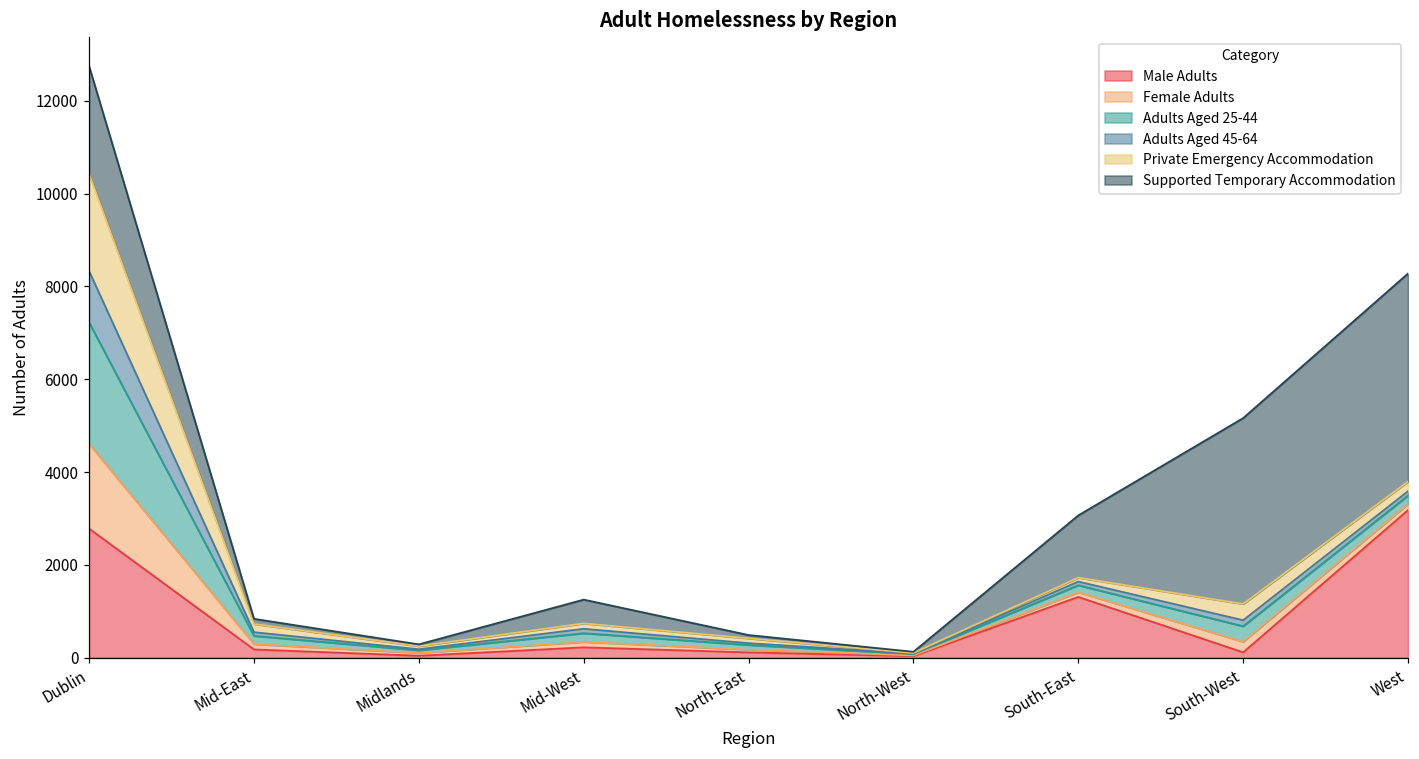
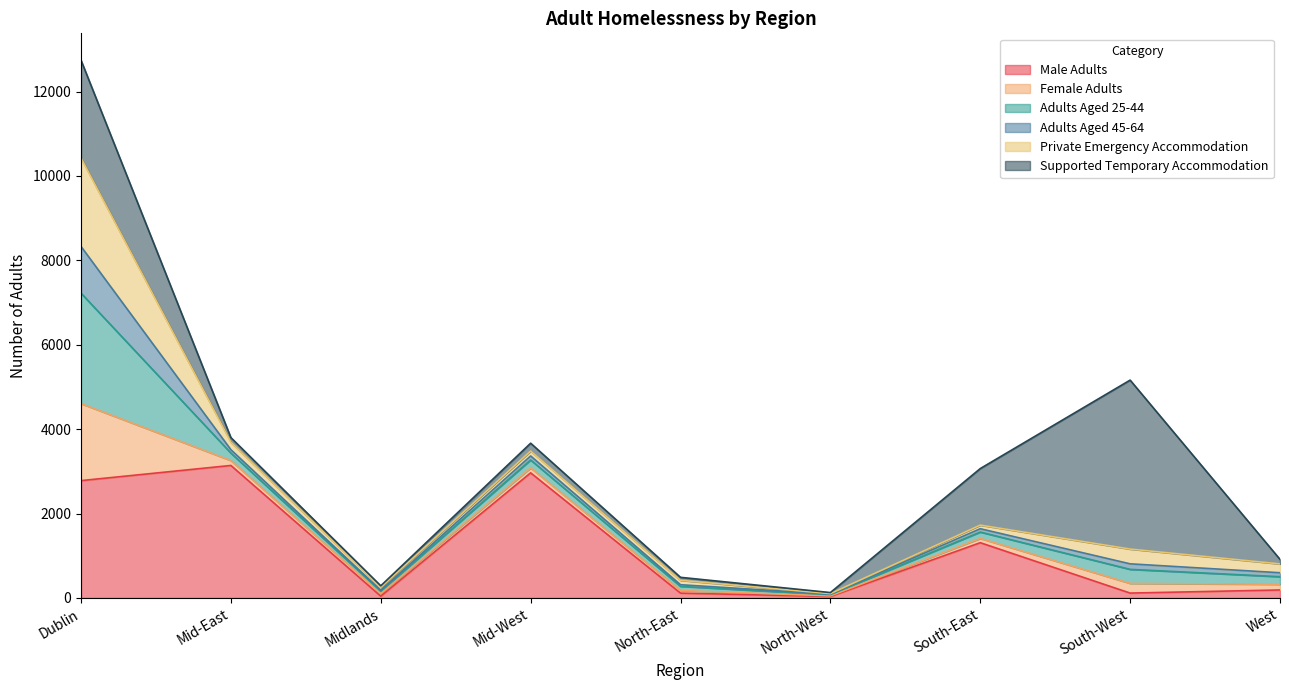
Male Adults, Mid-East: 200 -> 3100
Male Adults, Mid-West: 200 -> 3000
Supported Temporary Accommodation, Mid-West: 500 -> 200
Male Adults, West: 3200 -> 200
Supported Temporary Accommodation, West: 4500 -> 100
